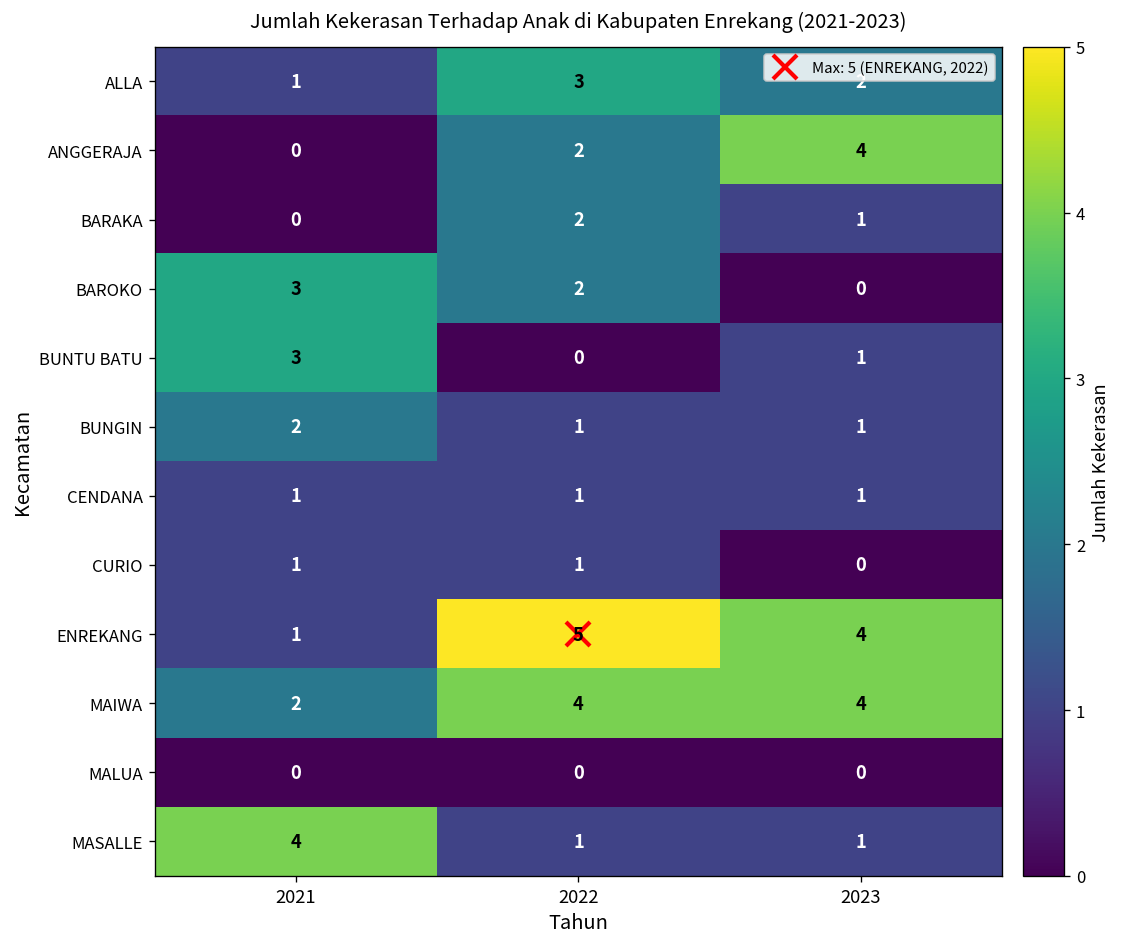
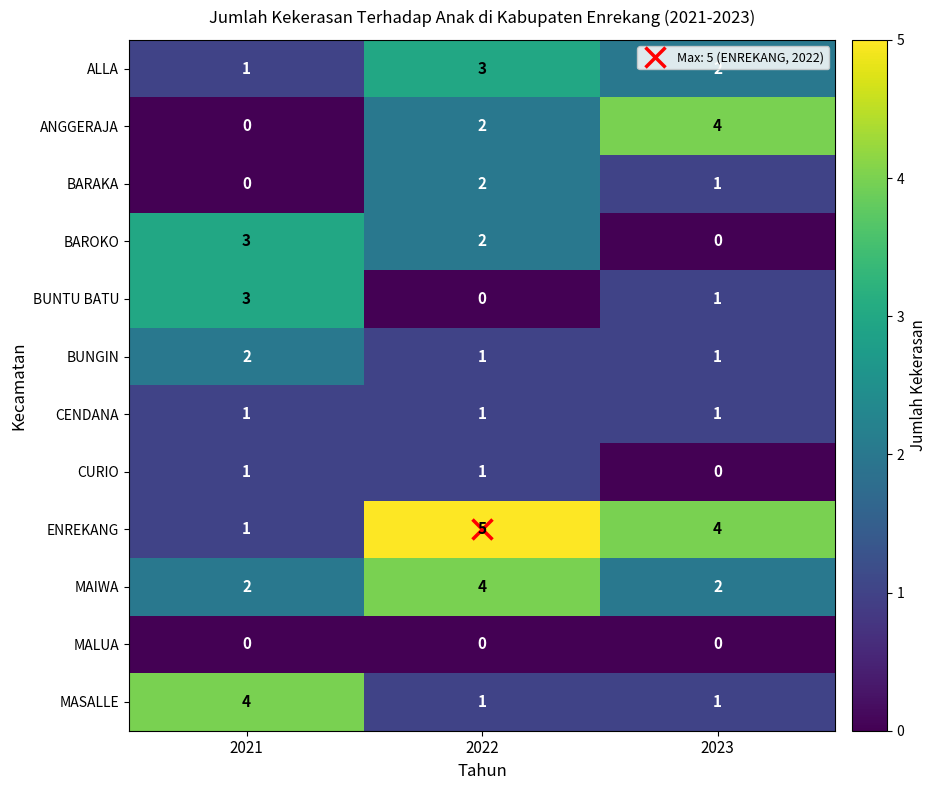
MAIWA, 2023: 4 -> 2
